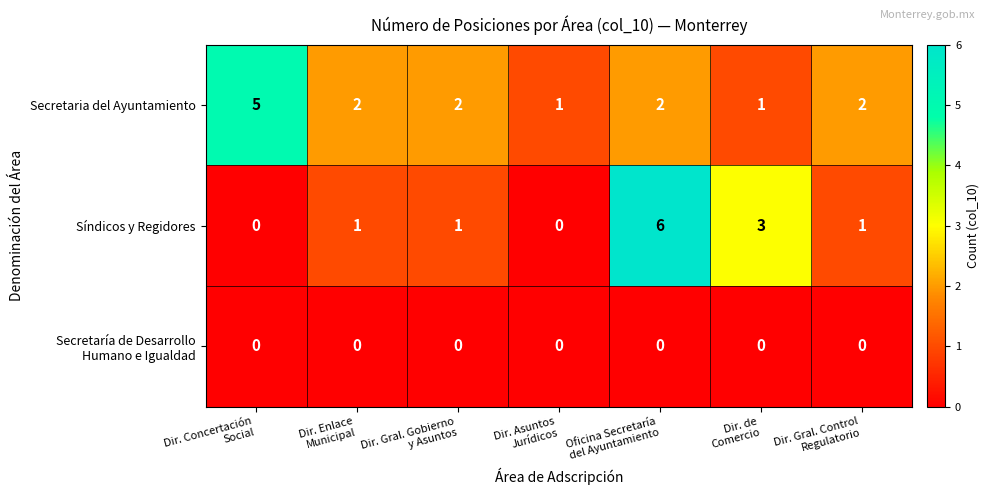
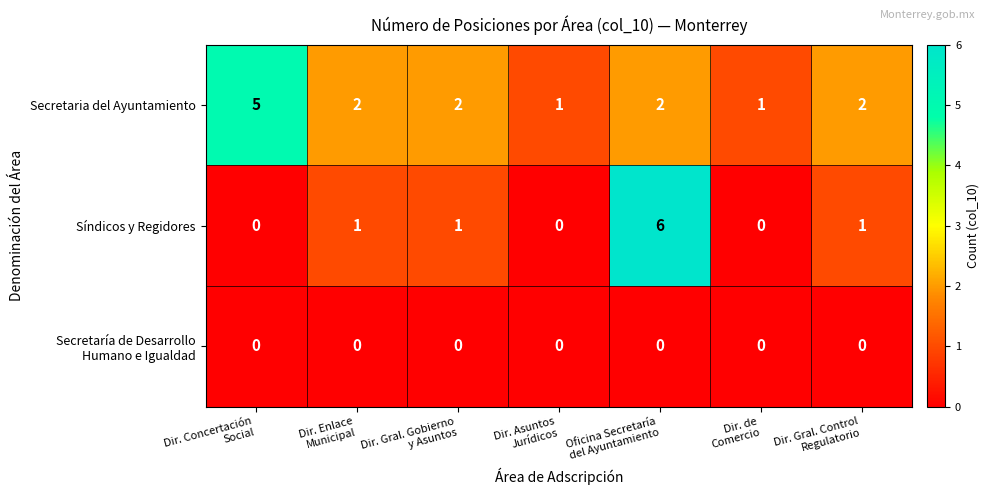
Síndicos y Regidores, Dir. de Comercio: 3 -> 0
